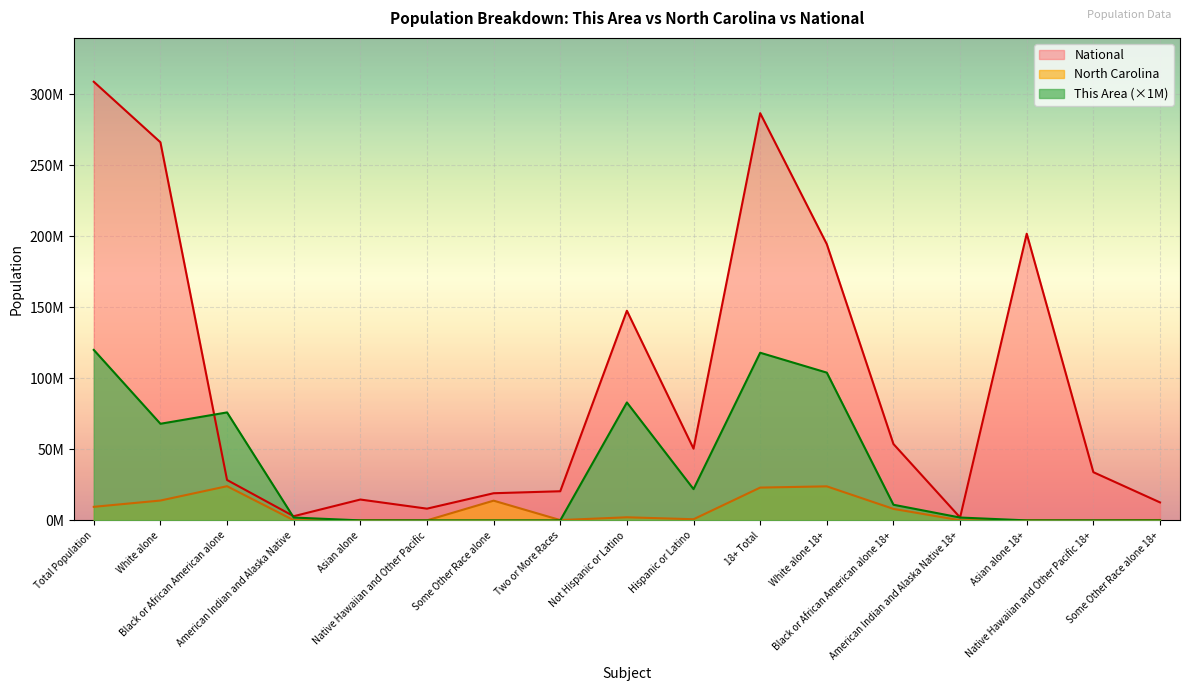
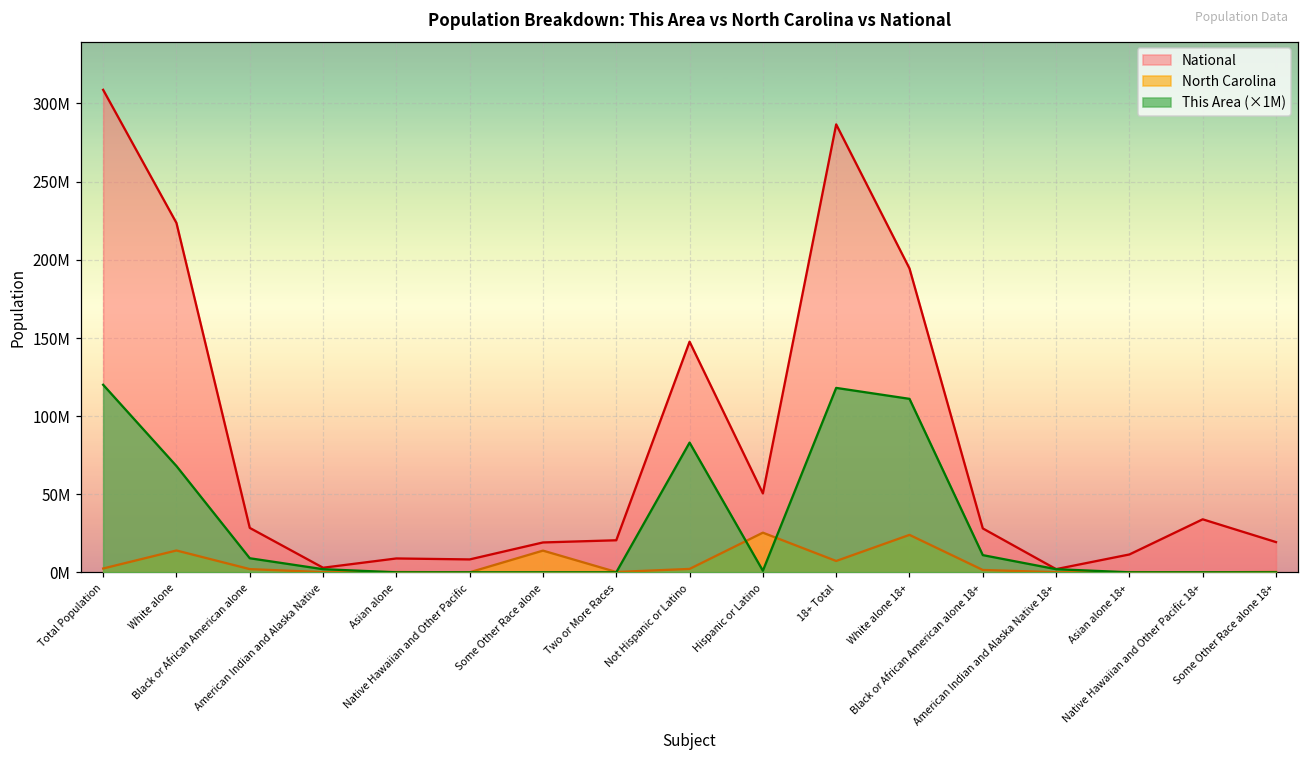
North Carolina, Total Population: 10000000 -> 2000000
National, White alone: 266000000 -> 224000000
North Carolina, Black or African American alone: 24000000 -> 2000000
This Area (×1M), Black or African American alone: 76000000 -> 9000000
National, Asian alone: 15000000 -> 9000000
North Carolina, Hispanic or Latino: 1000000 -> 25000000
This Area (×1M), Hispanic or Latino: 22000000 -> 1000000
North Carolina, 18+ Total: 23000000 -> 7000000
This Area (×1M), White alone 18+: 104000000 -> 111000000
National, Black or African American alone 18+: 54000000 -> 28000000
North Carolina, Black or African American alone 18+: 8000000 -> 1000000
National, Asian alone 18+: 202000000 -> 11000000
National, Some Other Race alone 18+: 13000000 -> 19000000
